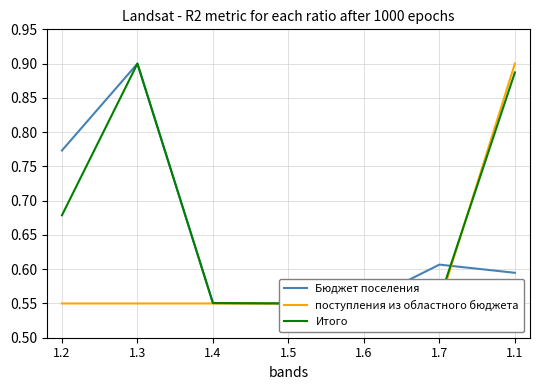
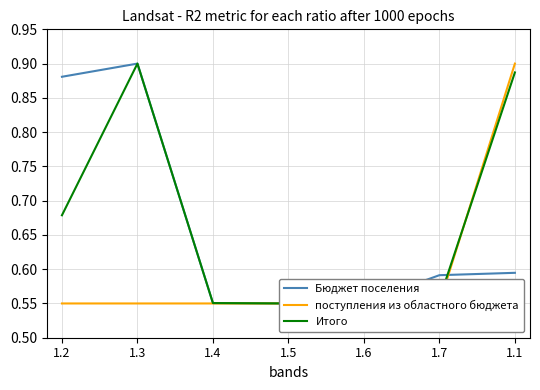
Бюджет поселения, 1.2: 0.77 -> 0.88
Бюджет поселения, 1.7: 0.61 -> 0.59
